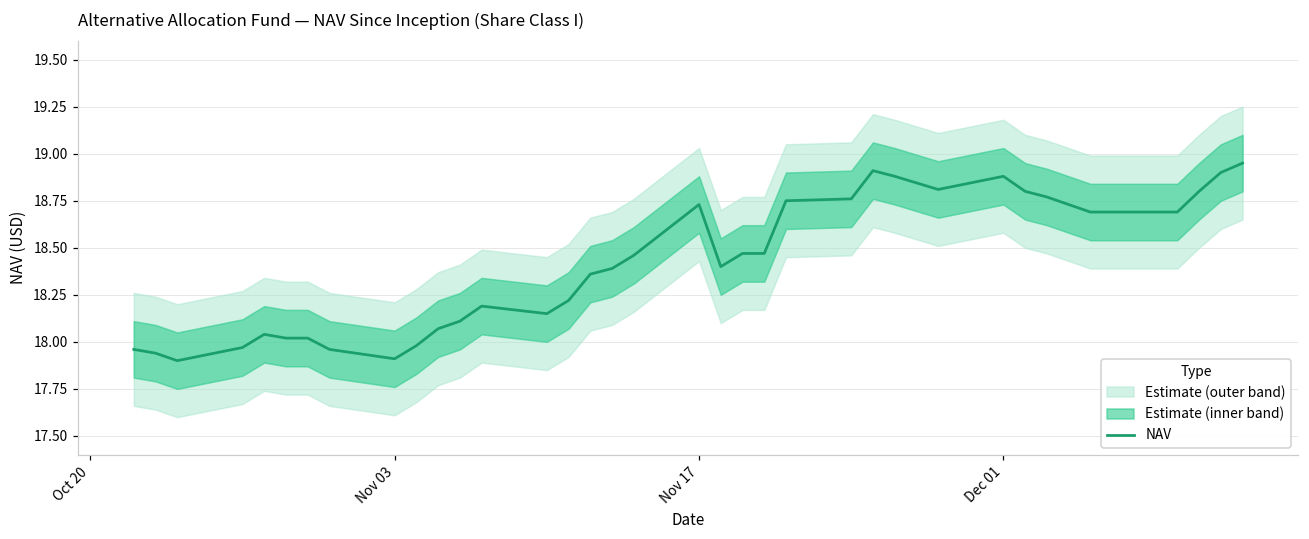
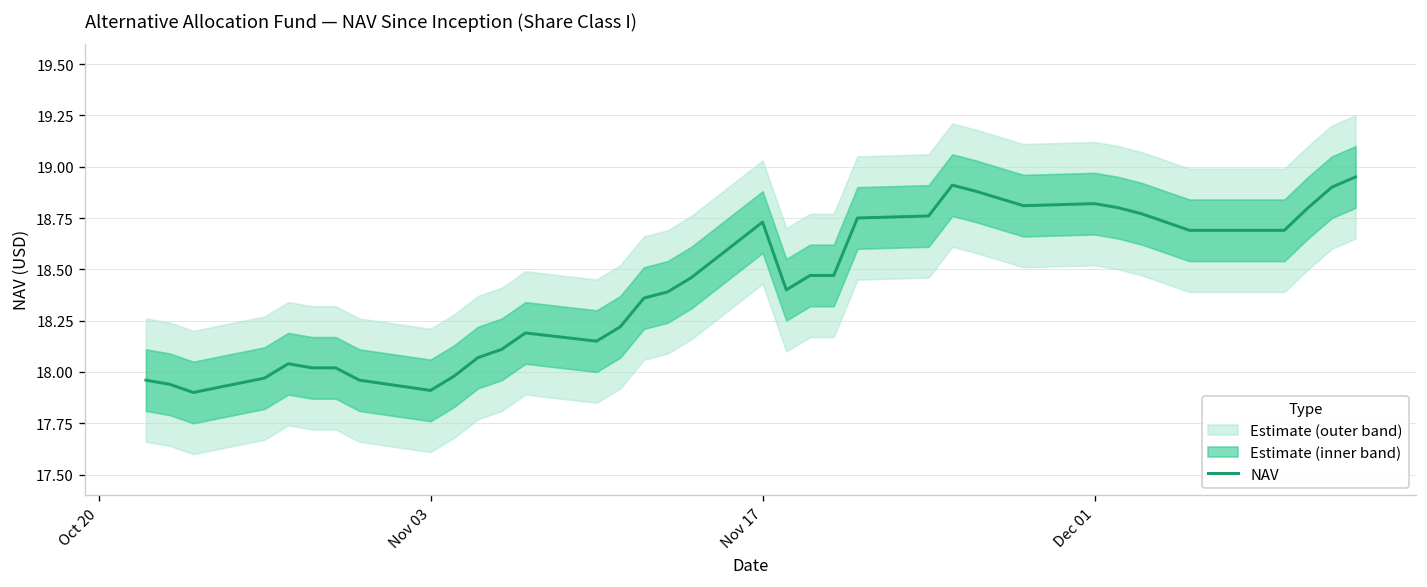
NAV, Dec 01: 18.88 -> 18.82
